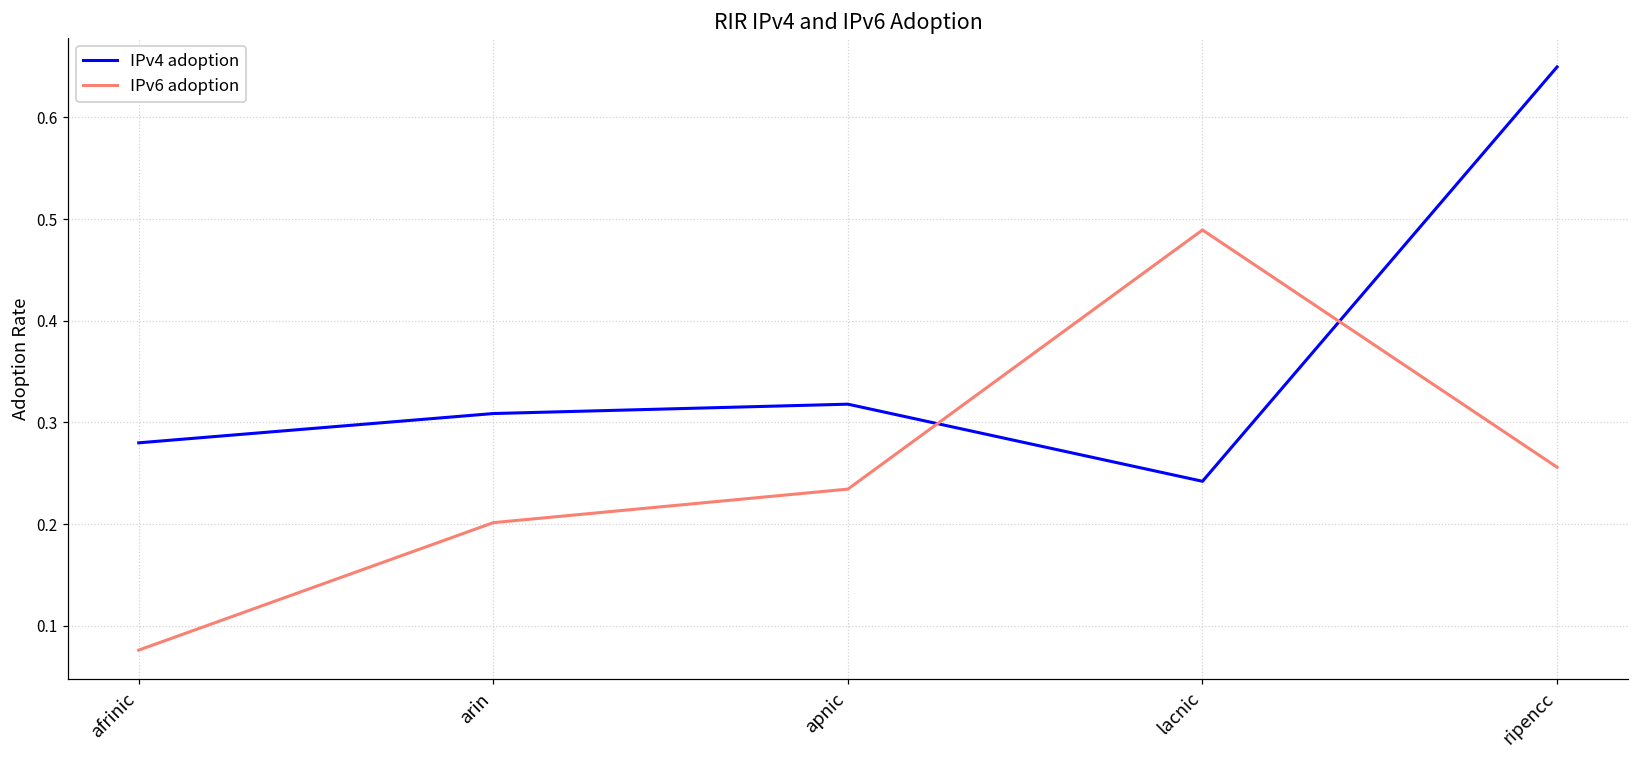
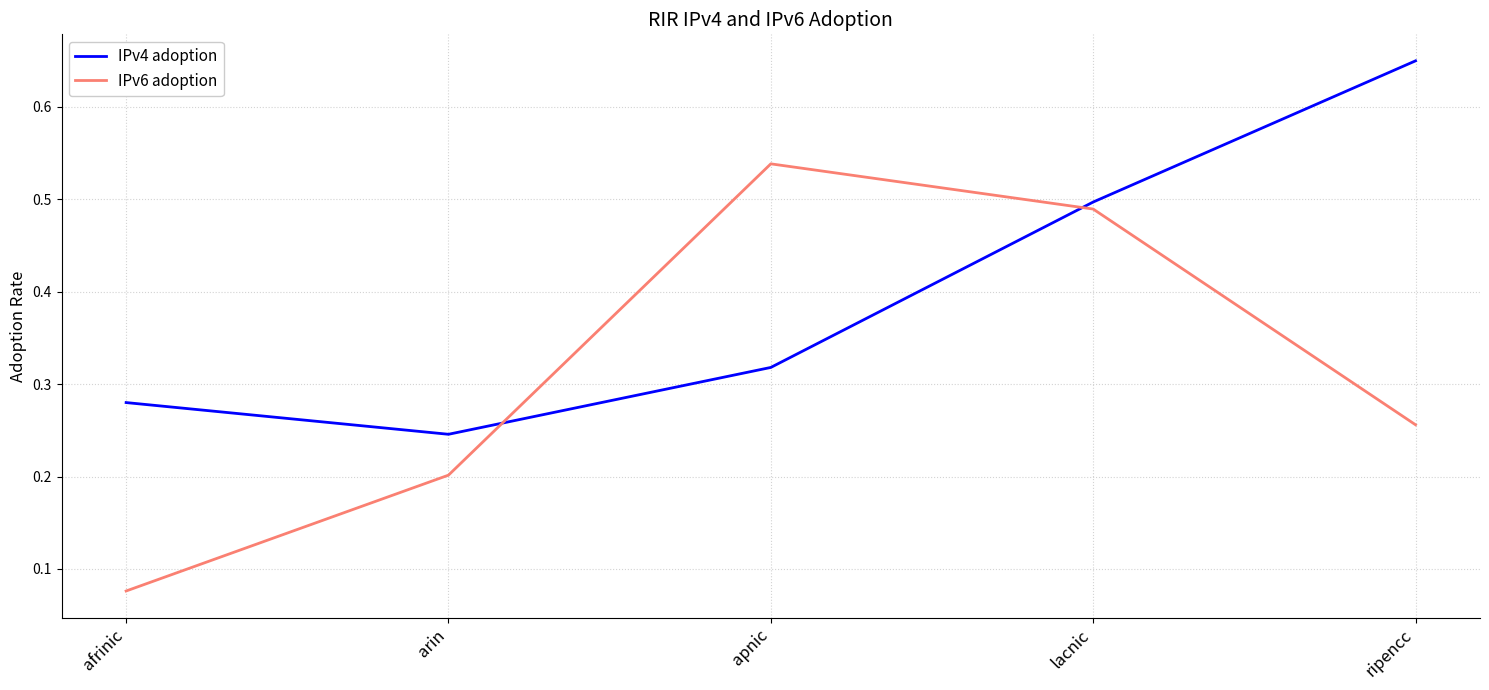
IPv4 adoption, arin: 0.31 -> 0.25
IPv6 adoption, apnic: 0.23 -> 0.54
IPv4 adoption, lacnic: 0.24 -> 0.50
